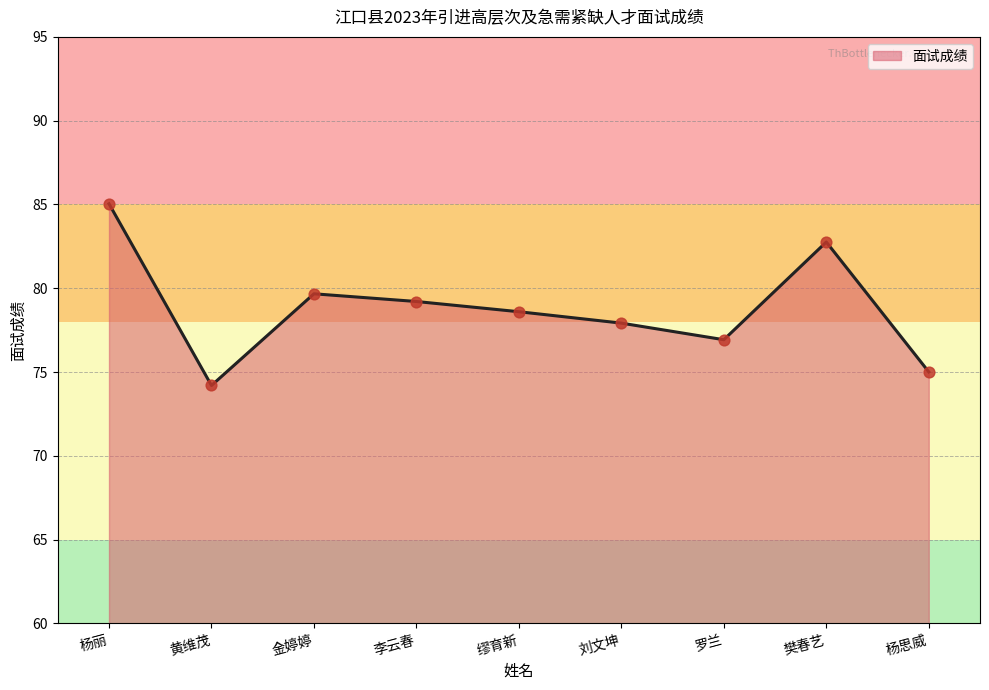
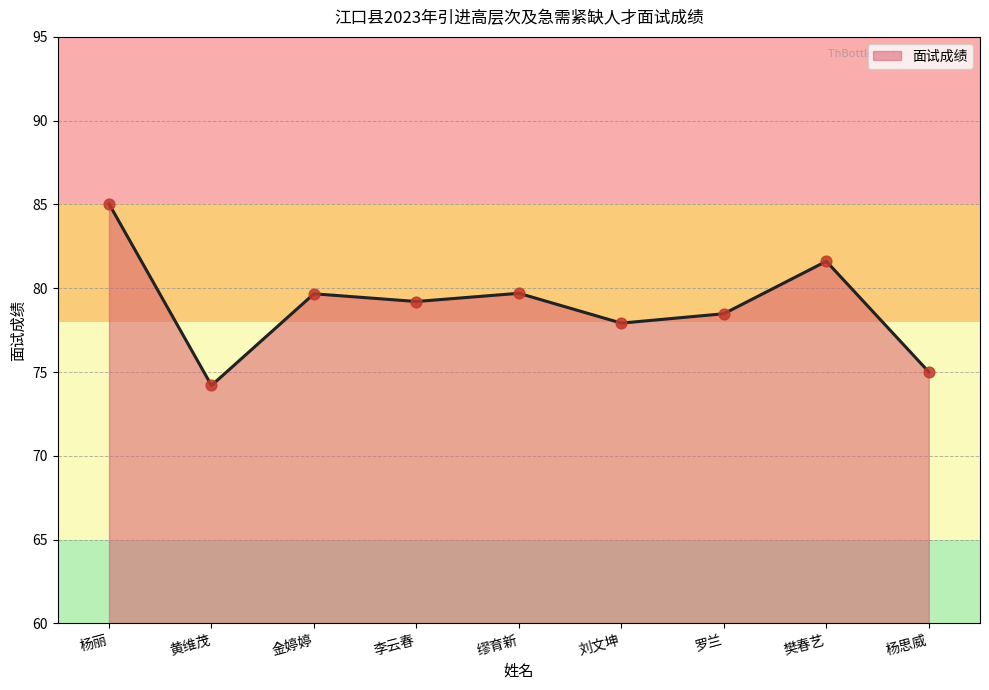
缪育新: 78.6 -> 79.7
罗兰: 76.9 -> 78.5
樊春艺: 82.8 -> 81.6
